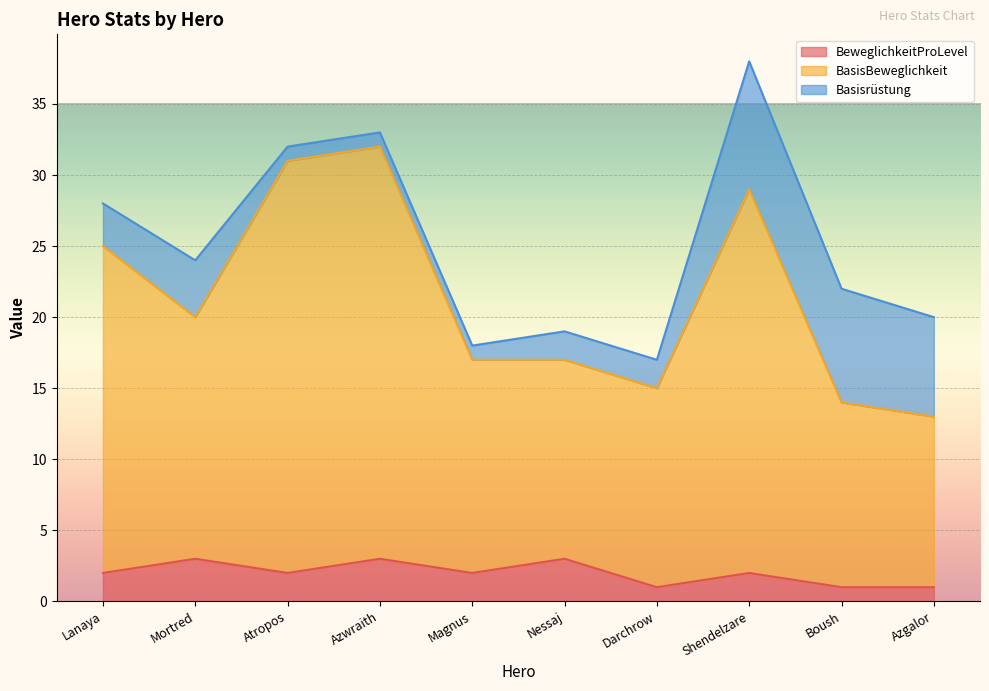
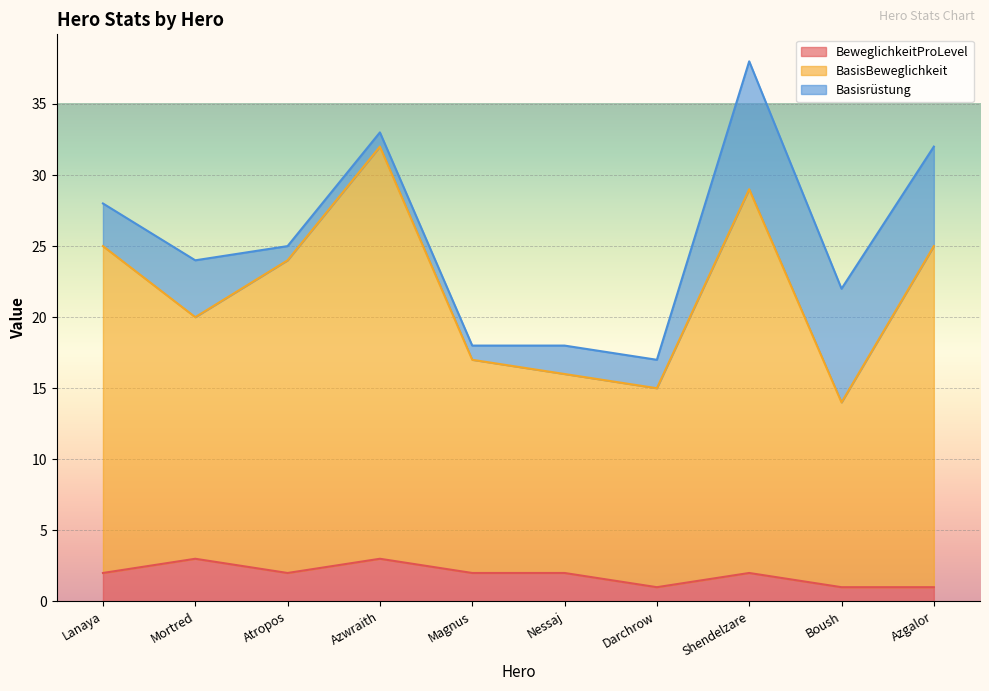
BasisBeweglichkeit, Atropos: 29 -> 22
BeweglichkeitProLevel, Nessaj: 3 -> 2
BasisBeweglichkeit, Azgalor: 12 -> 24
